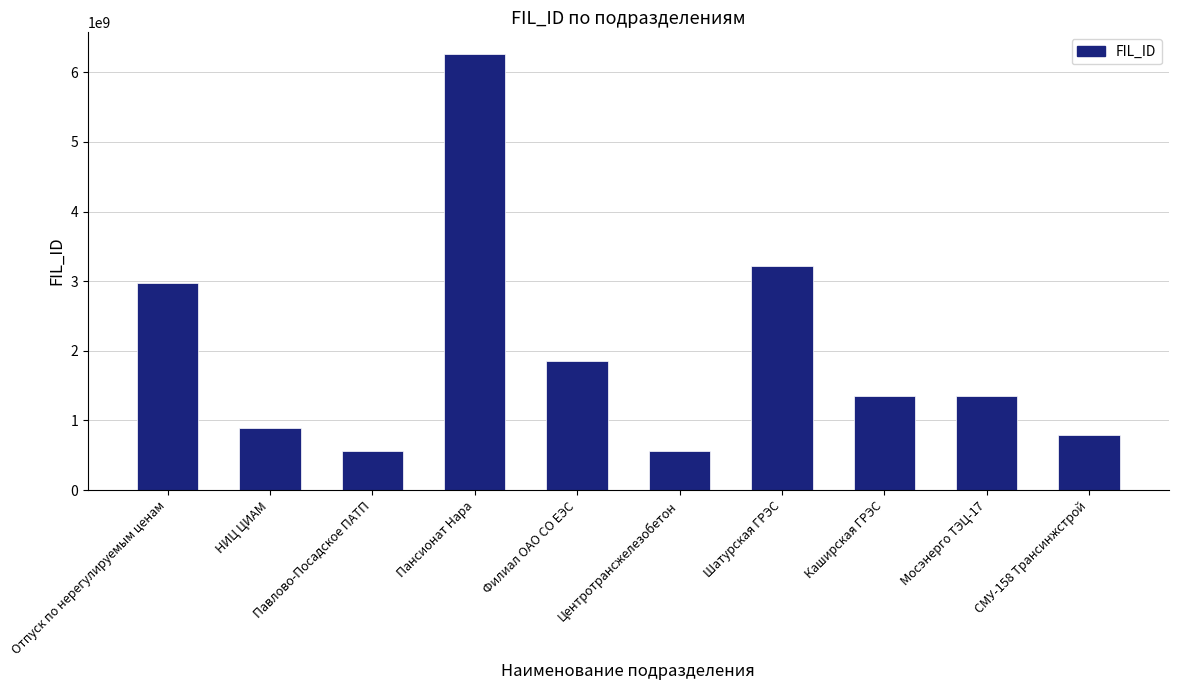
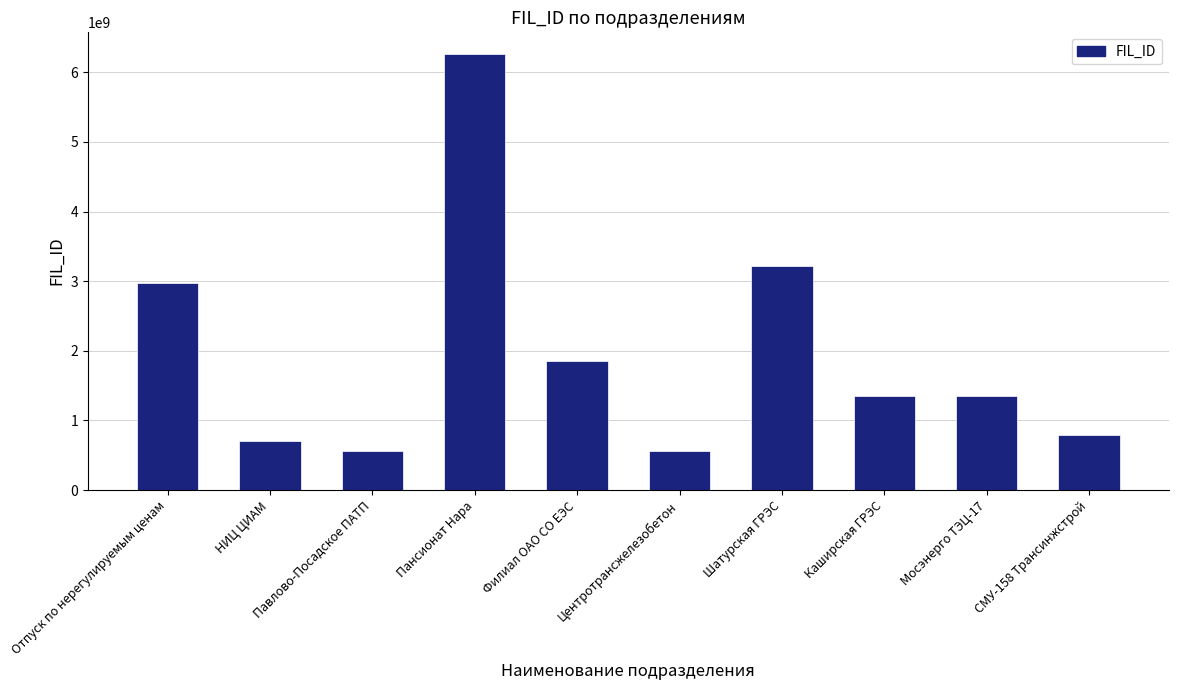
НИЦ ЦИАМ: 900000000 -> 700000000
